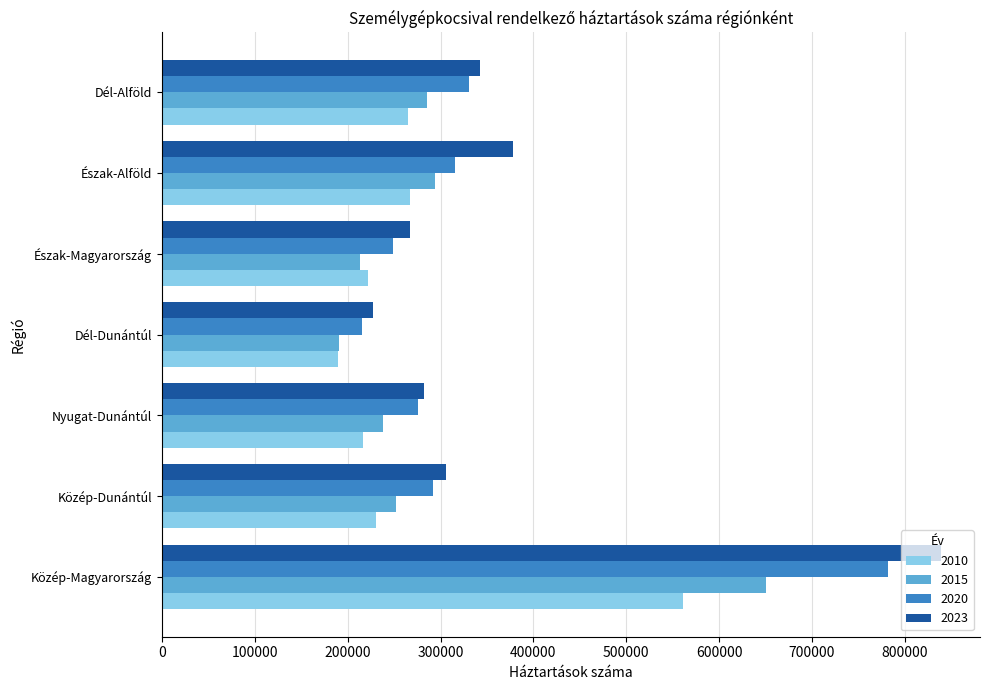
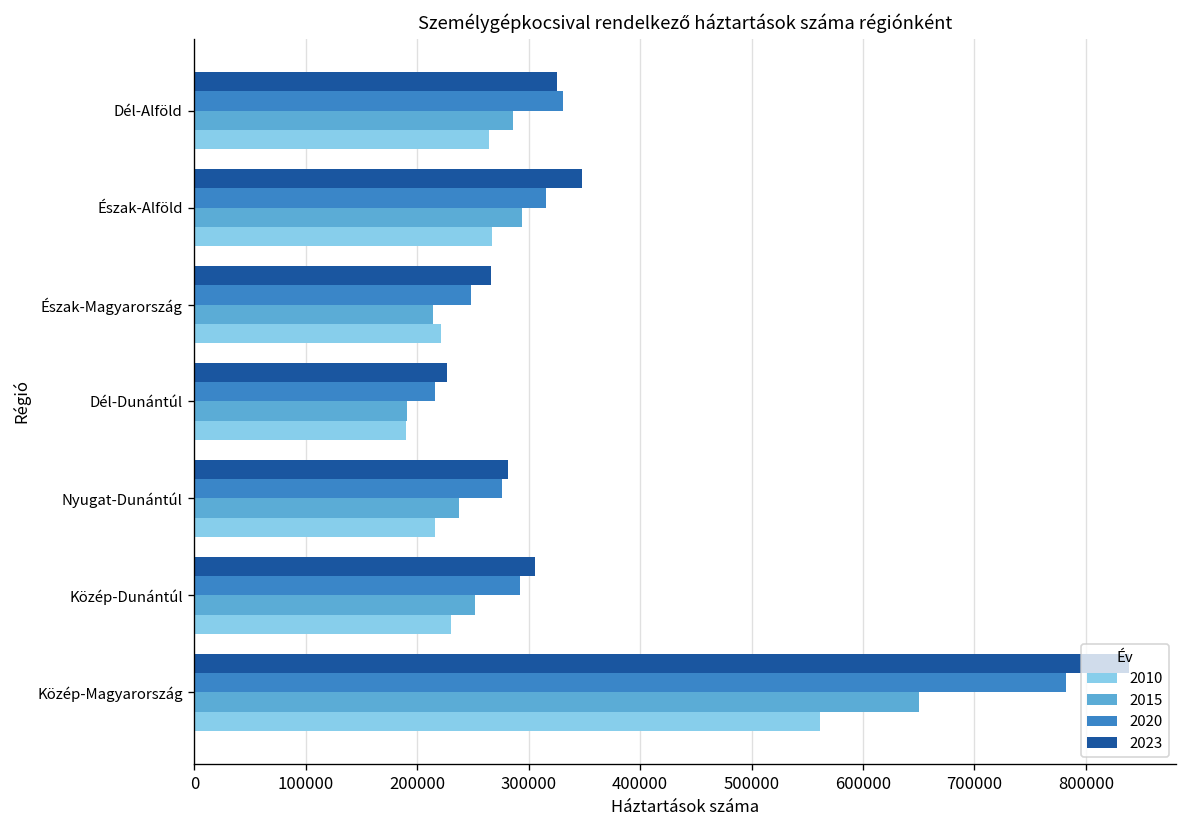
2023, Dél-Alföld: 340000 -> 330000
2023, Észak-Alföld: 380000 -> 350000
